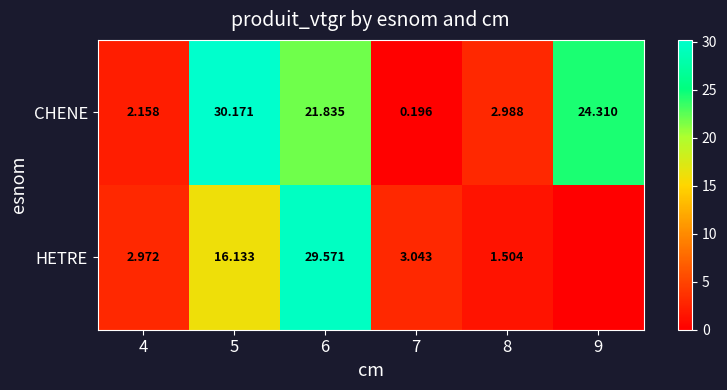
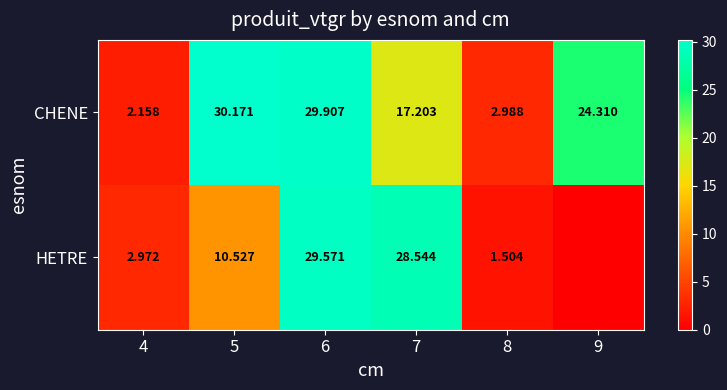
CHENE, 6: 21.835 -> 29.907
CHENE, 7: 0.196 -> 17.203
HETRE, 5: 16.133 -> 10.527
HETRE, 7: 3.043 -> 28.544
